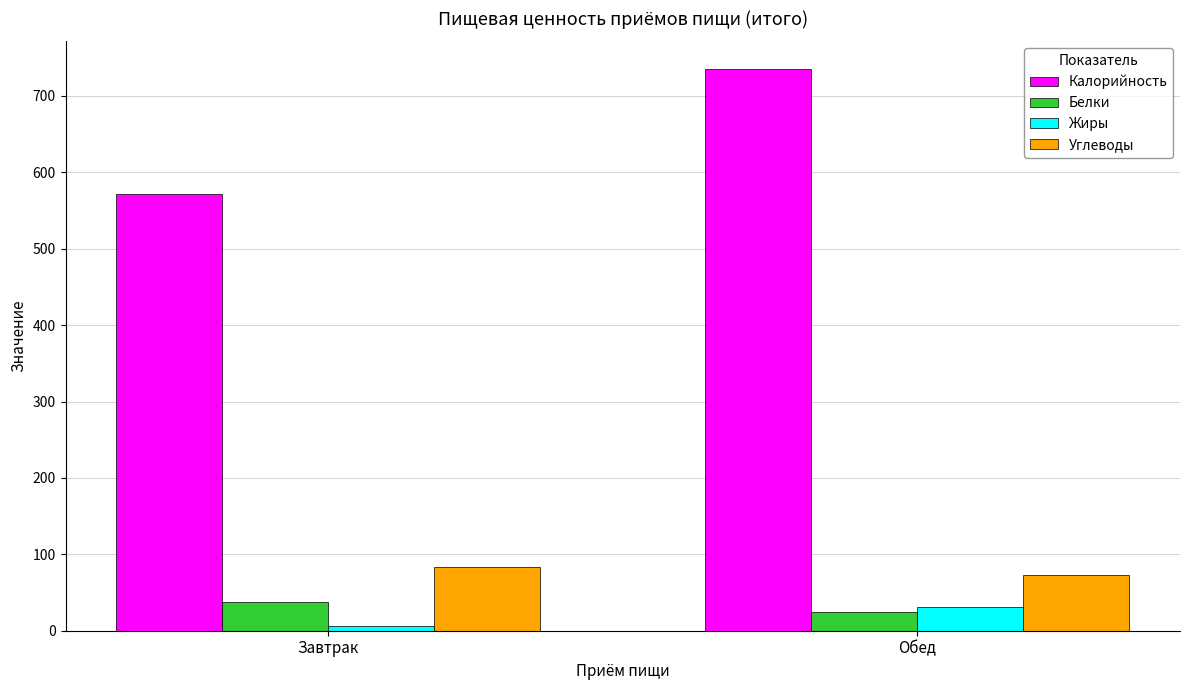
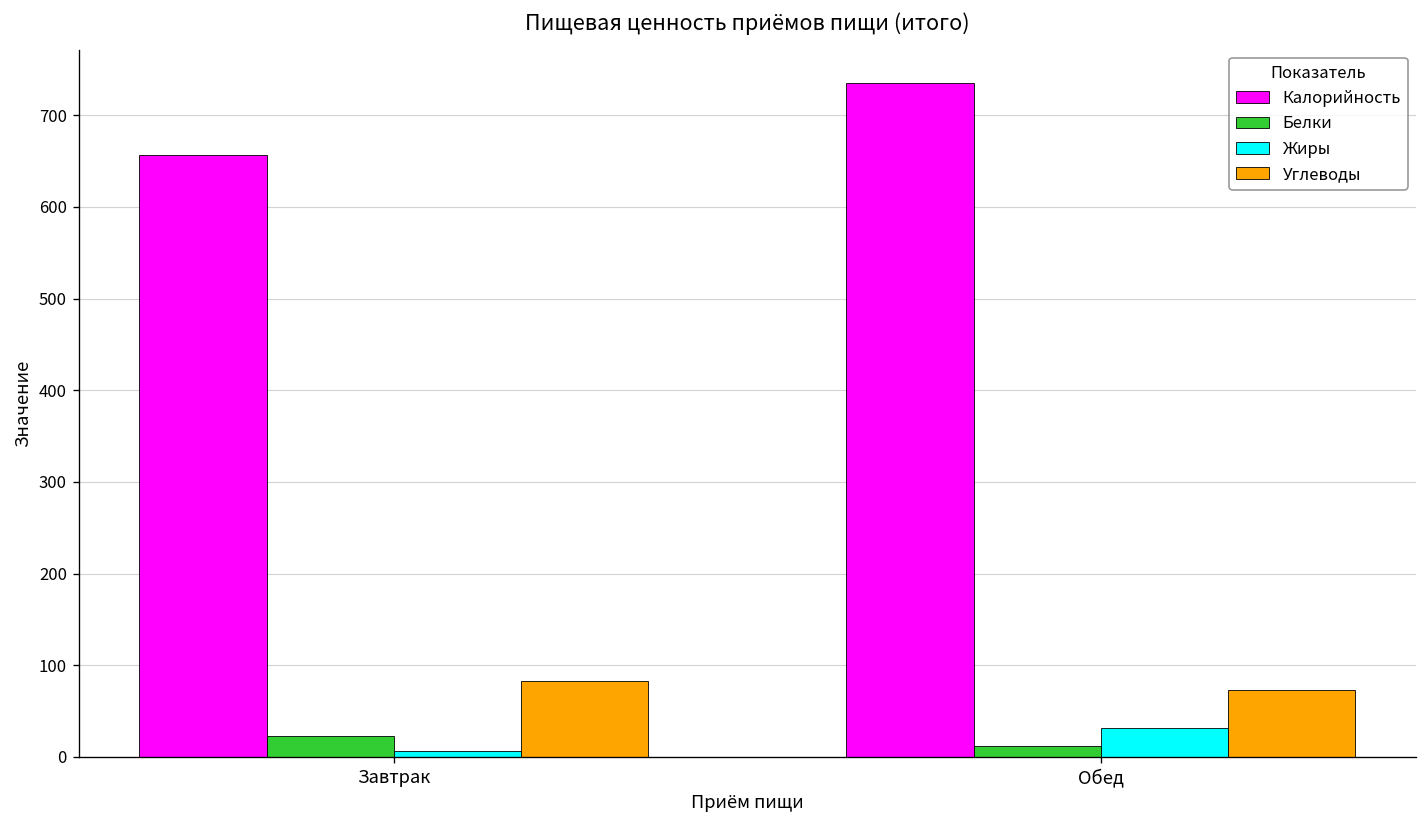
Калорийность, Завтрак: 570 -> 660
Белки, Завтрак: 40 -> 20
Белки, Обед: 20 -> 10
